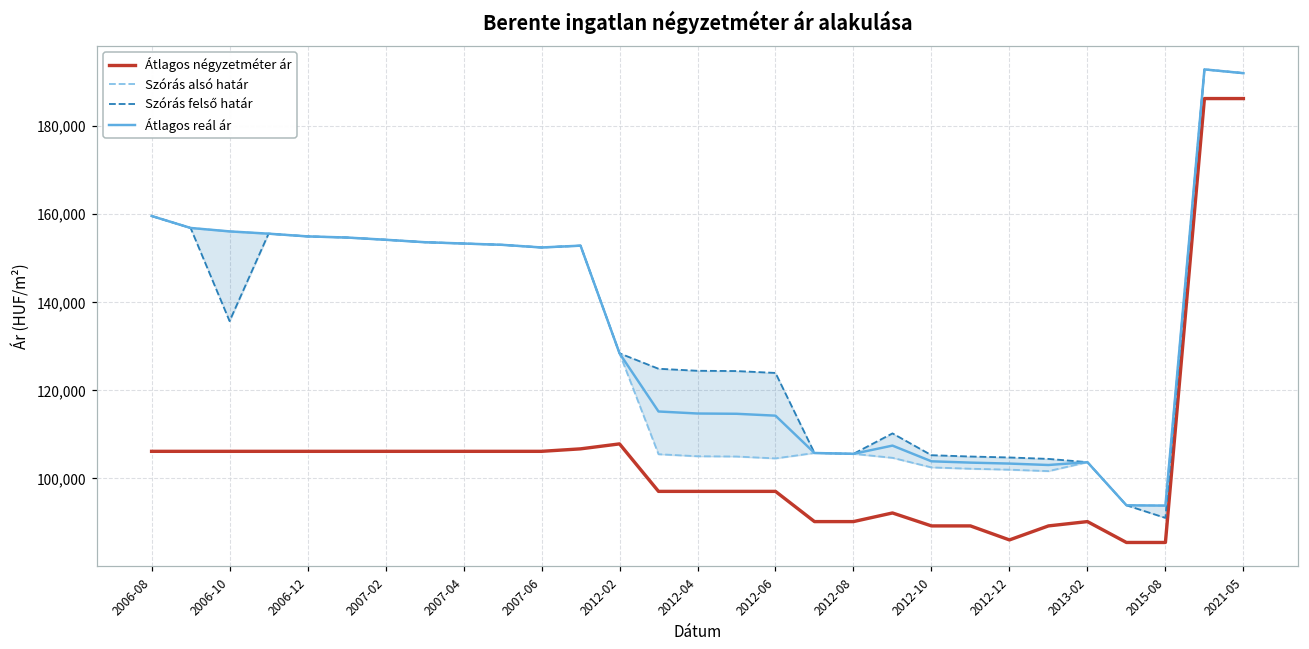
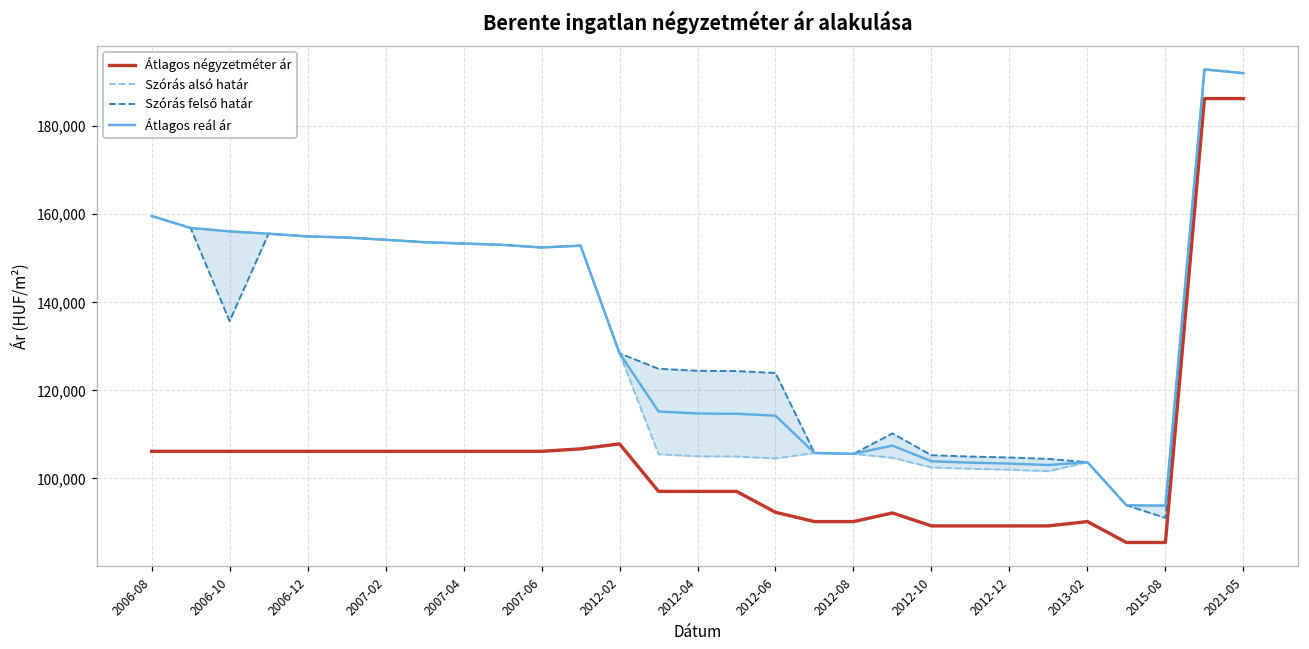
Átlagos négyzetméter ár, 2012-06: 97,000 -> 92,000
Átlagos négyzetméter ár, 2012-12: 86,000 -> 89,000
